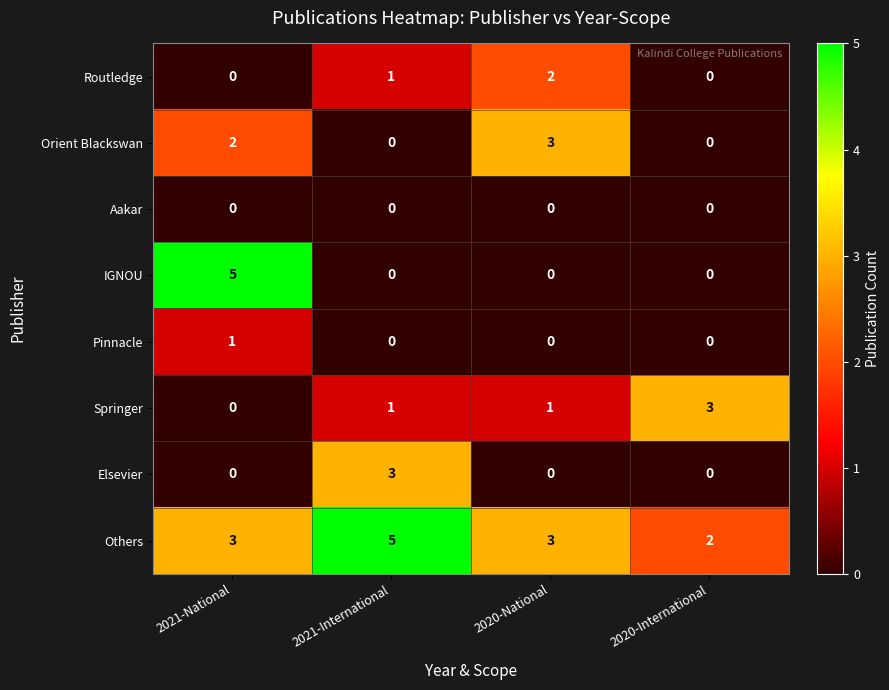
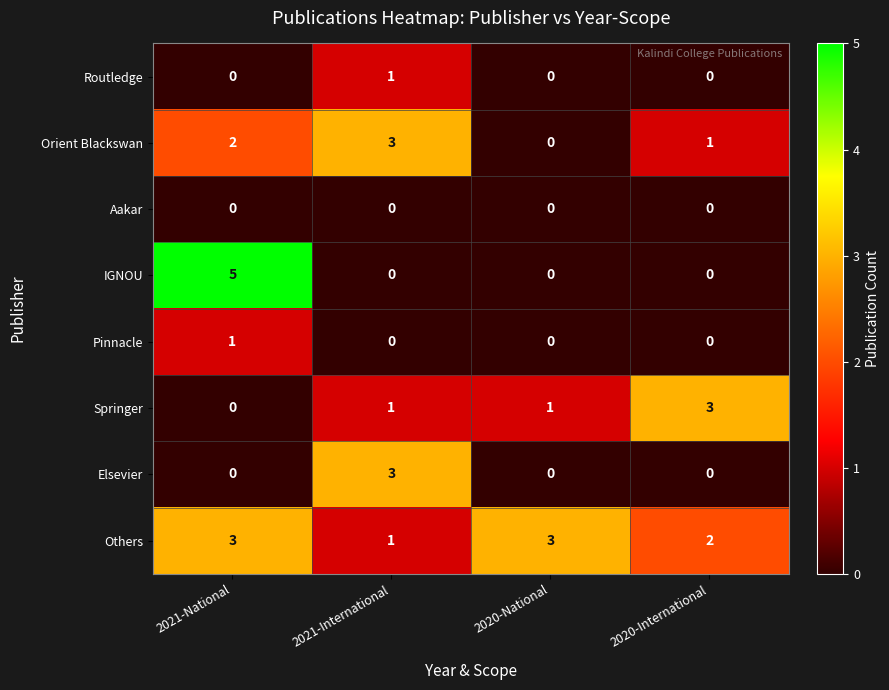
Routledge, 2020-National: 2 -> 0
Orient Blackswan, 2021-International: 0 -> 3
Orient Blackswan, 2020-National: 3 -> 0
Orient Blackswan, 2020-International: 0 -> 1
Others, 2021-International: 5 -> 1
